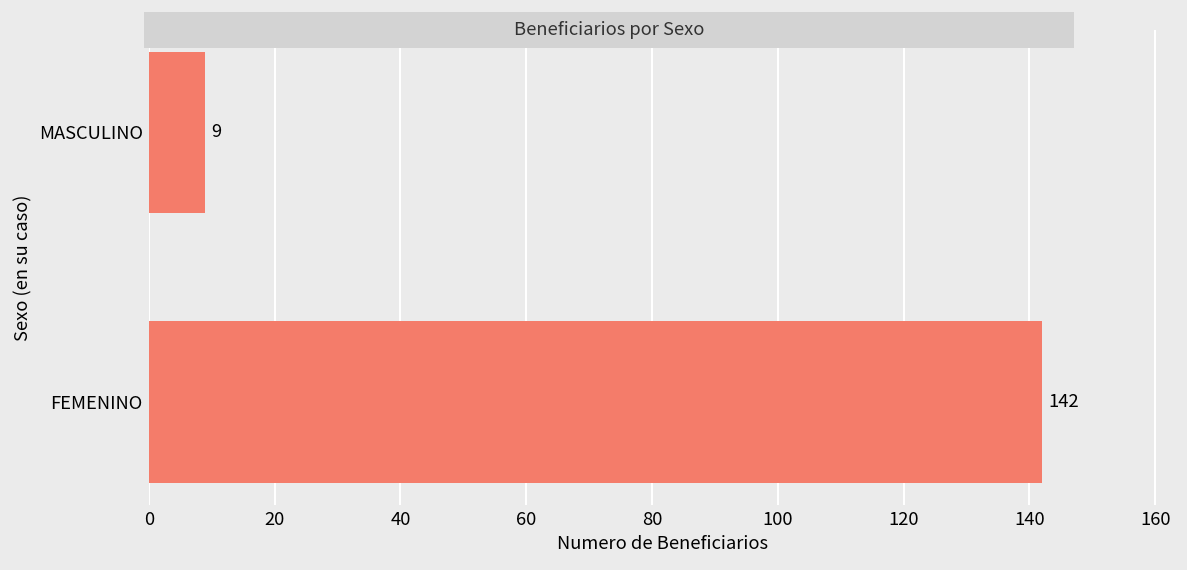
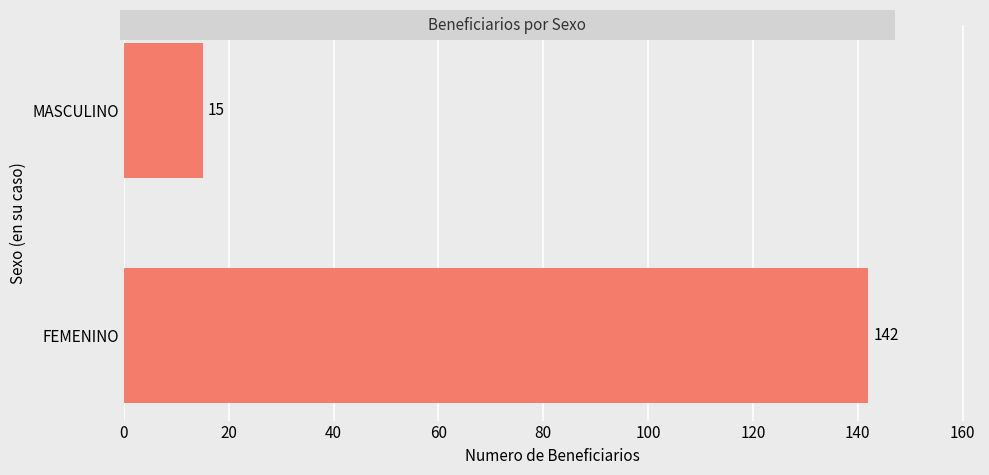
MASCULINO: 9 -> 15
